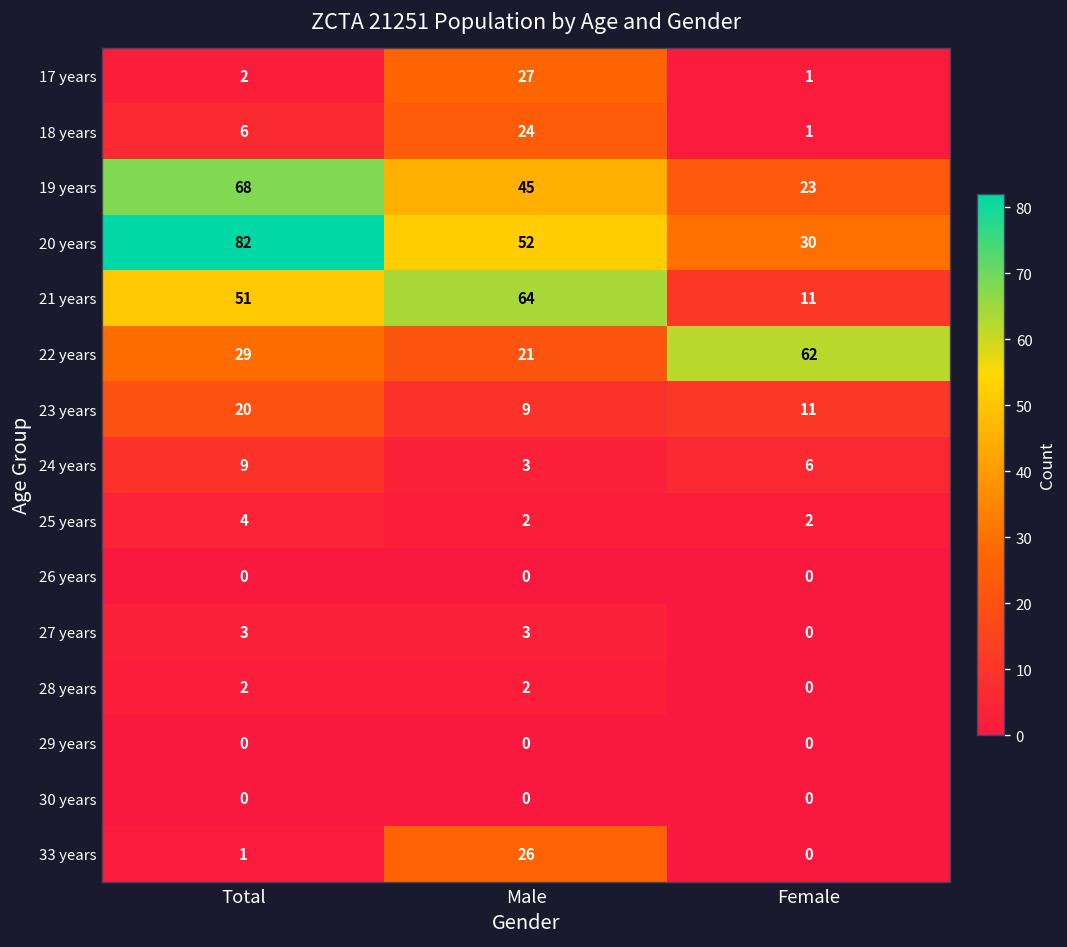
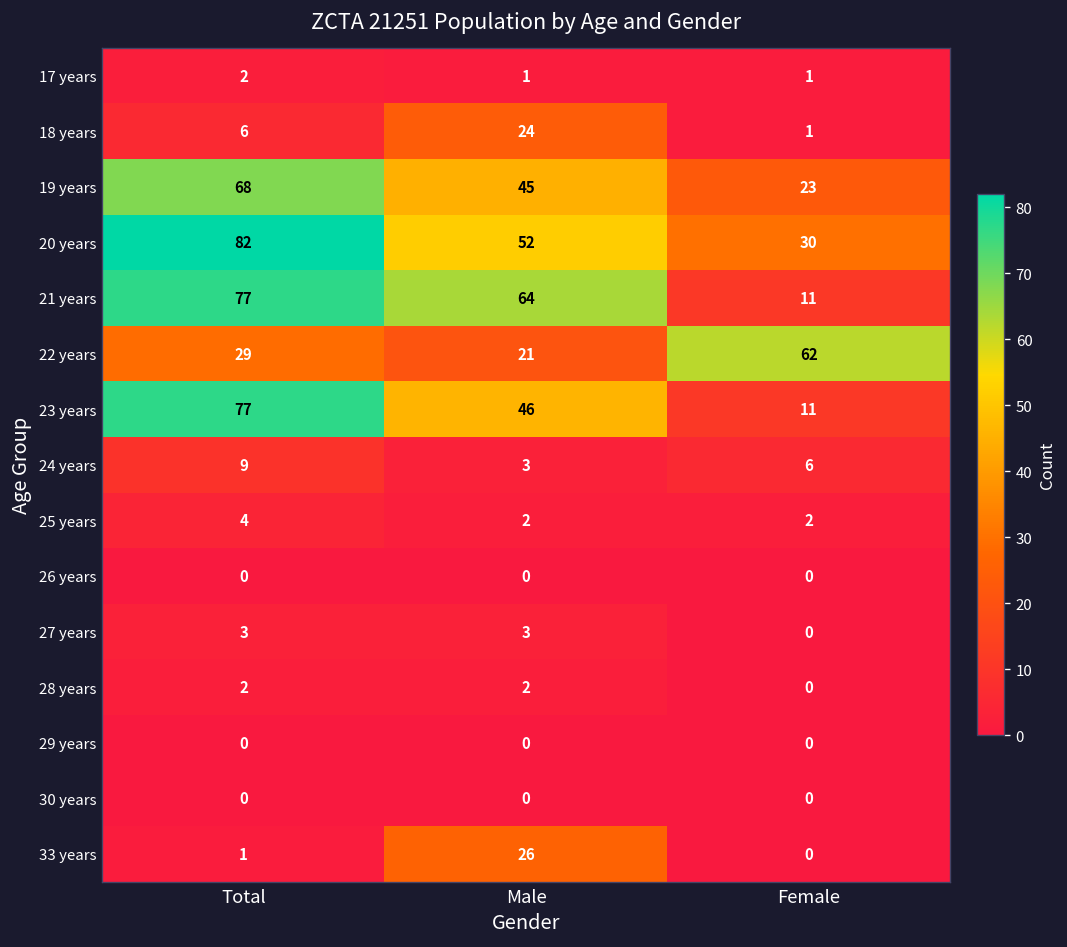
17 years, Male: 27 -> 1
21 years, Total: 51 -> 77
23 years, Total: 20 -> 77
23 years, Male: 9 -> 46
